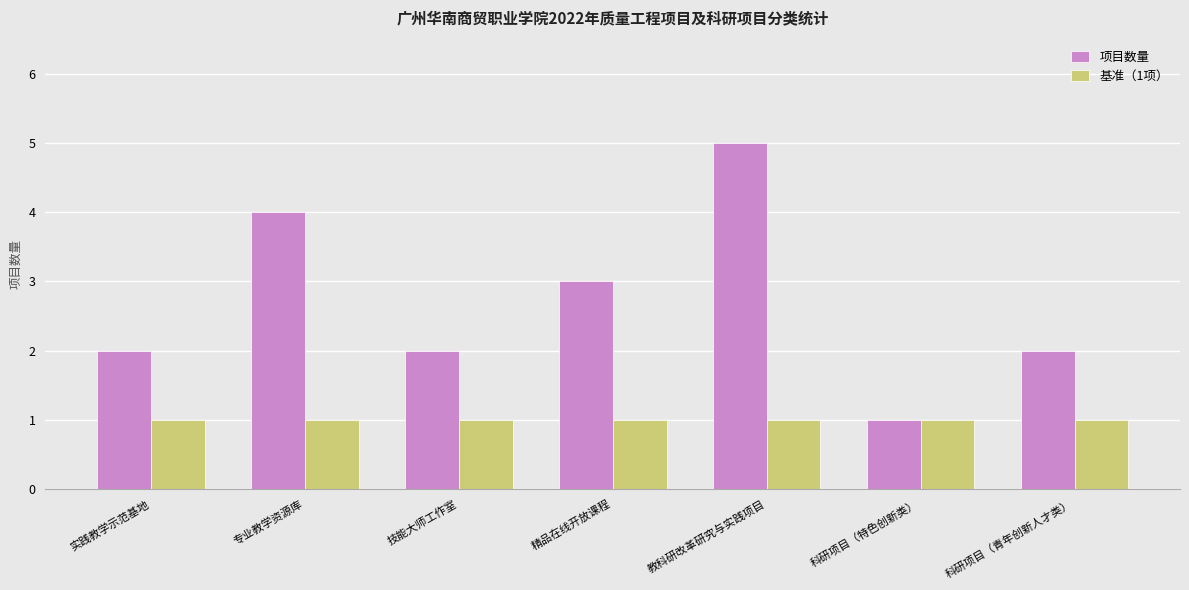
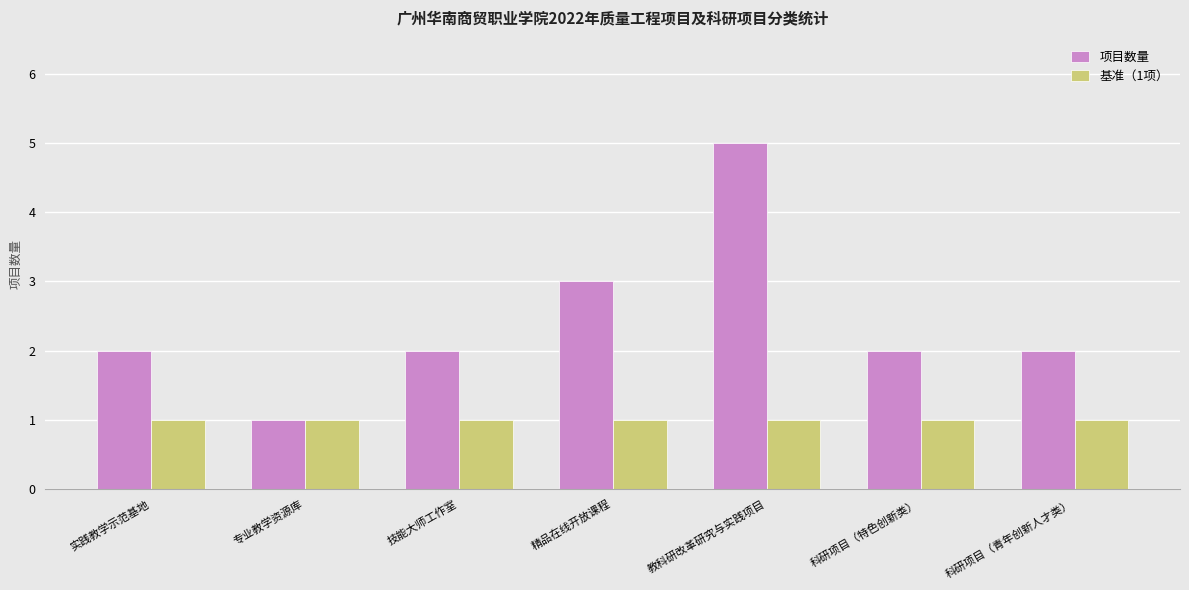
项目数量, 专业教学资源库: 4 -> 1
项目数量, 科研项目（特色创新类）: 1 -> 2
